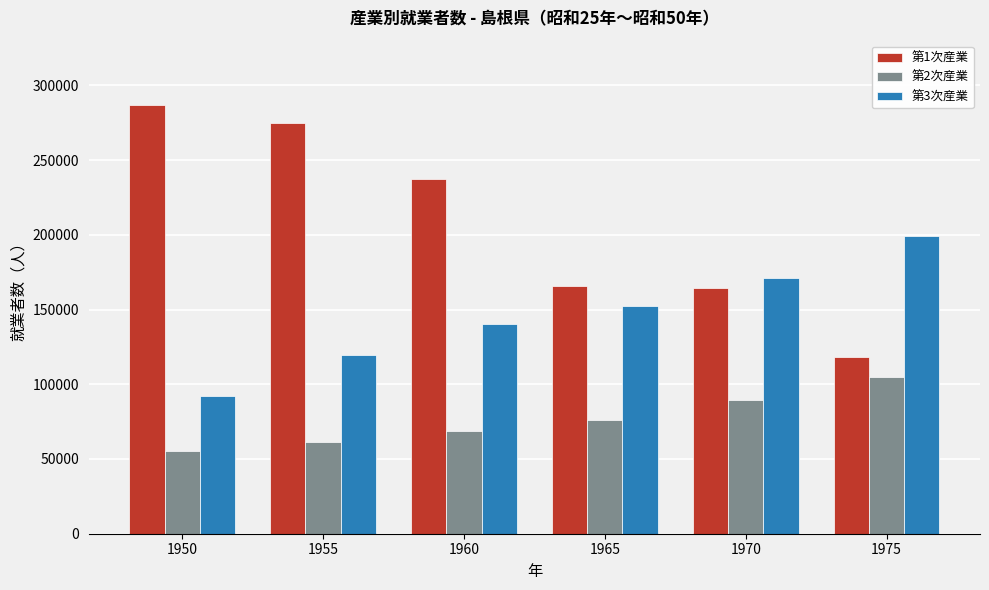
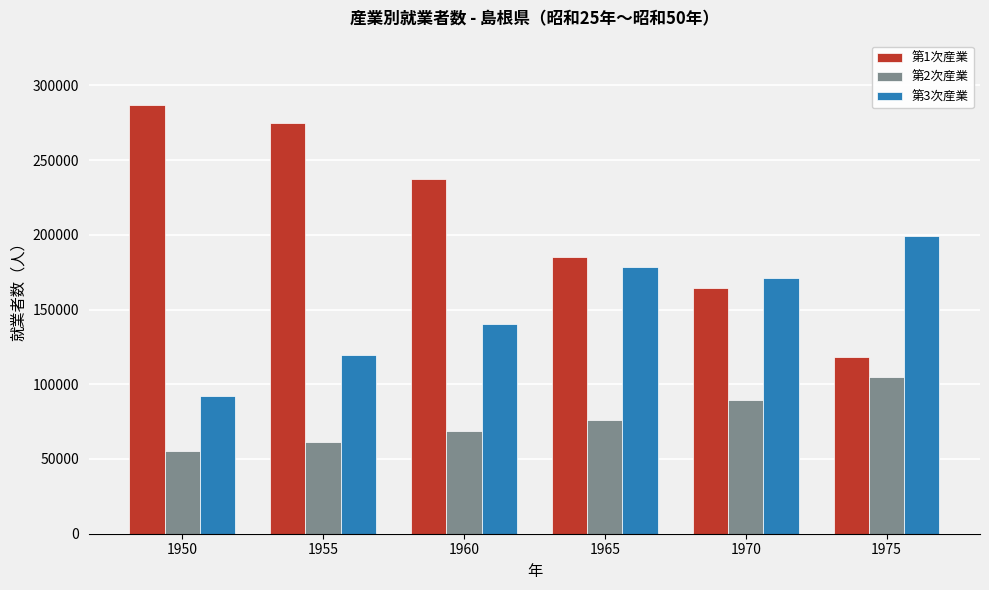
第1次産業, 1965: 166000 -> 185000
第3次産業, 1965: 152000 -> 179000
